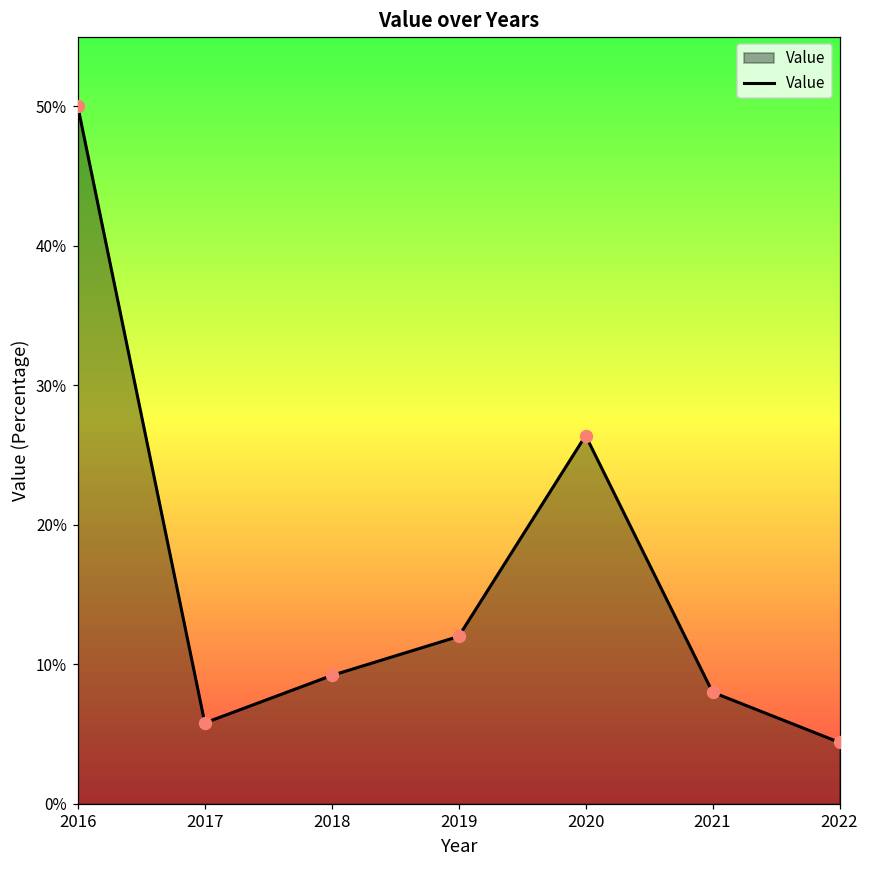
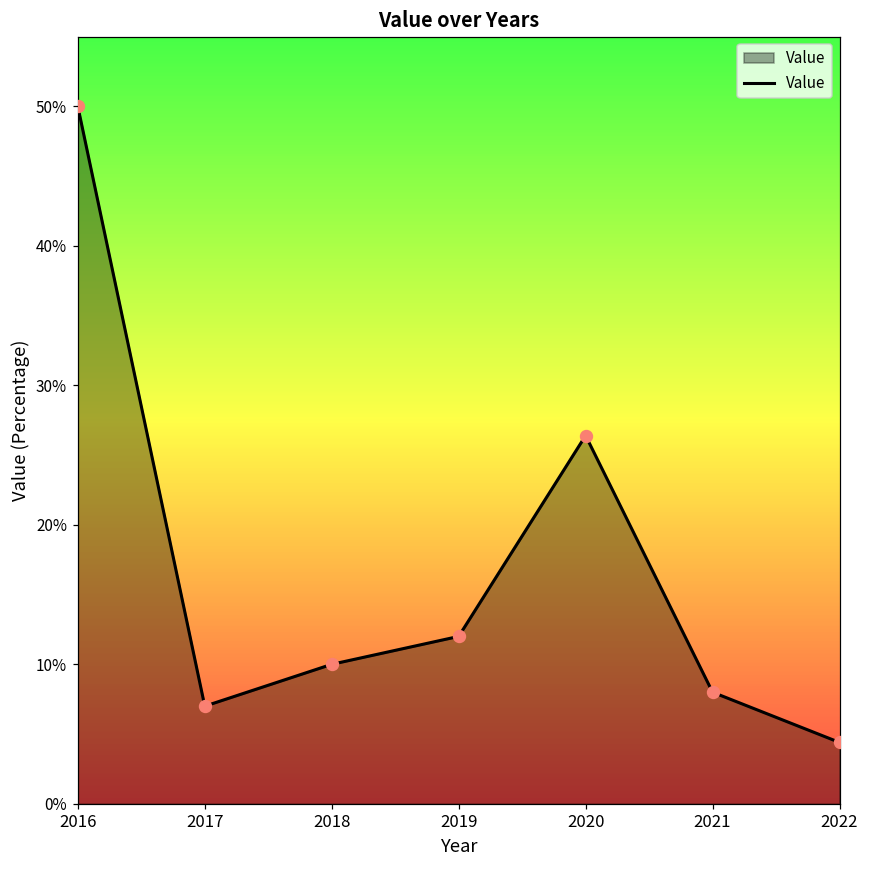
2017: 5.8% -> 7.0%
2018: 9.2% -> 10.0%
